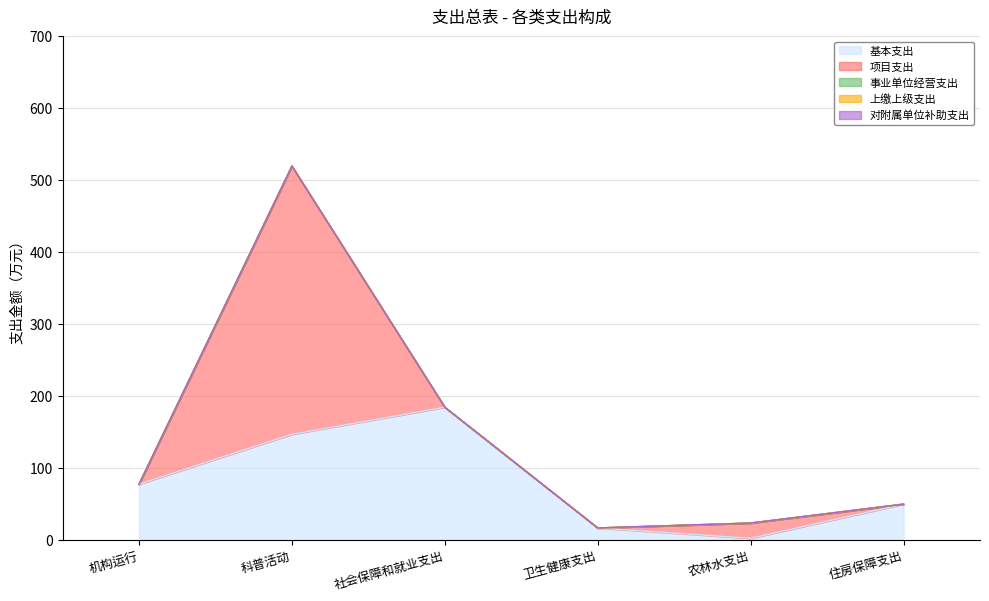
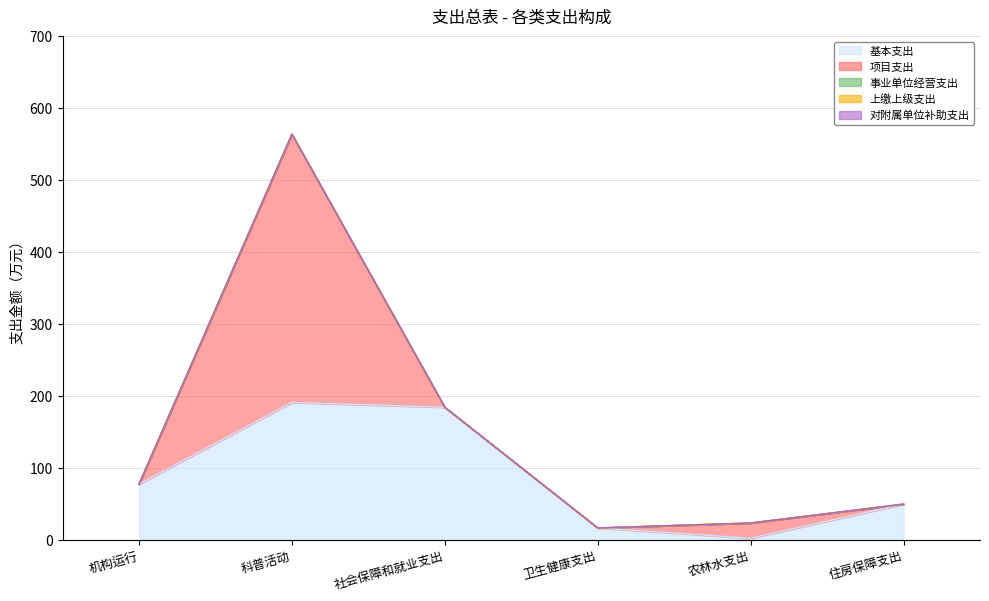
基本支出, 科普活动: 150 -> 190
